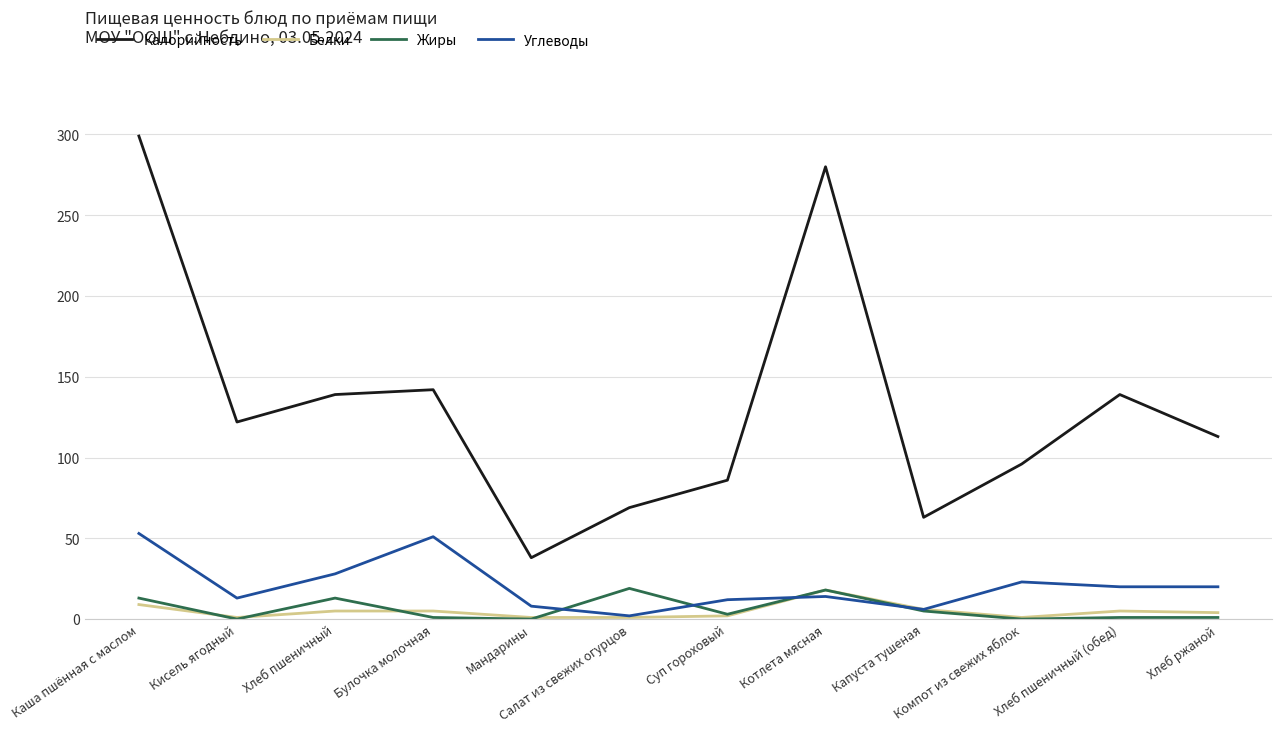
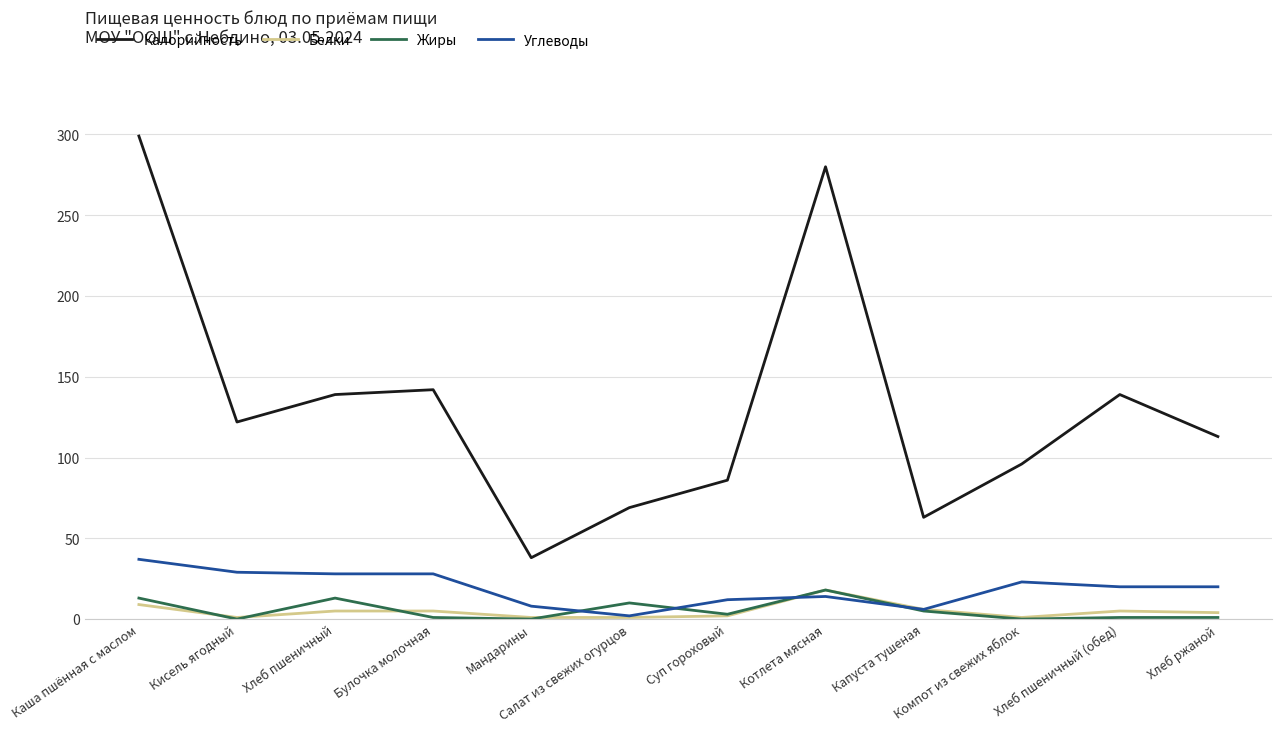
Углеводы, Каша пшённая с маслом: 53 -> 37
Углеводы, Кисель ягодный: 13 -> 29
Углеводы, Булочка молочная: 51 -> 28
Жиры, Салат из свежих огурцов: 19 -> 10
